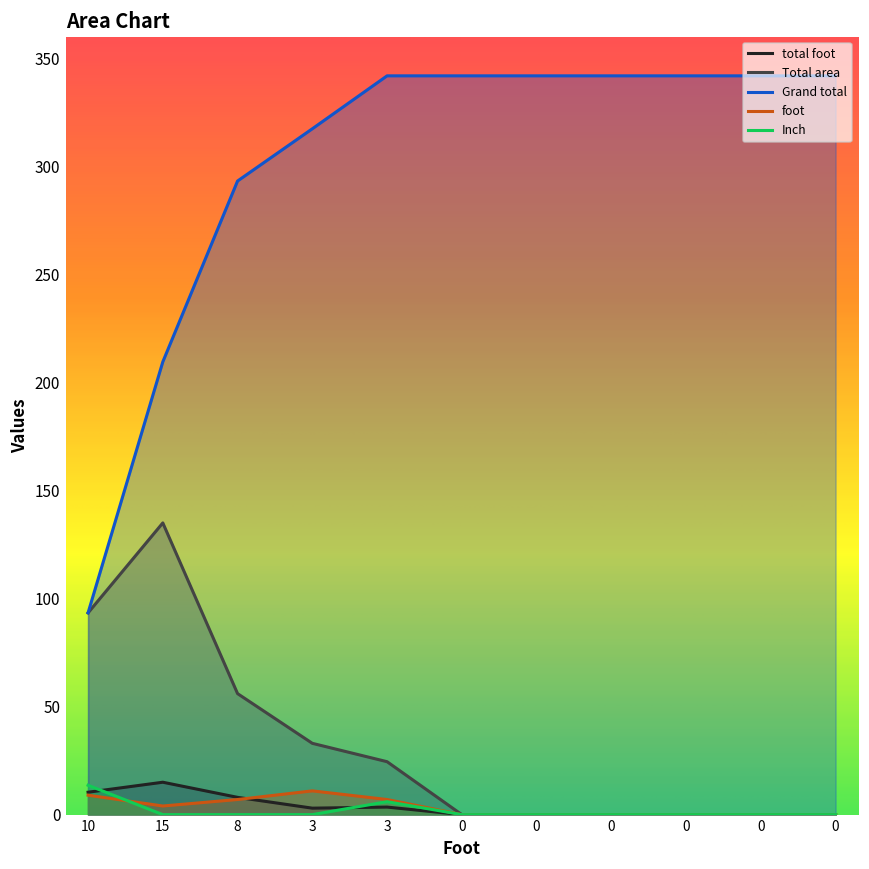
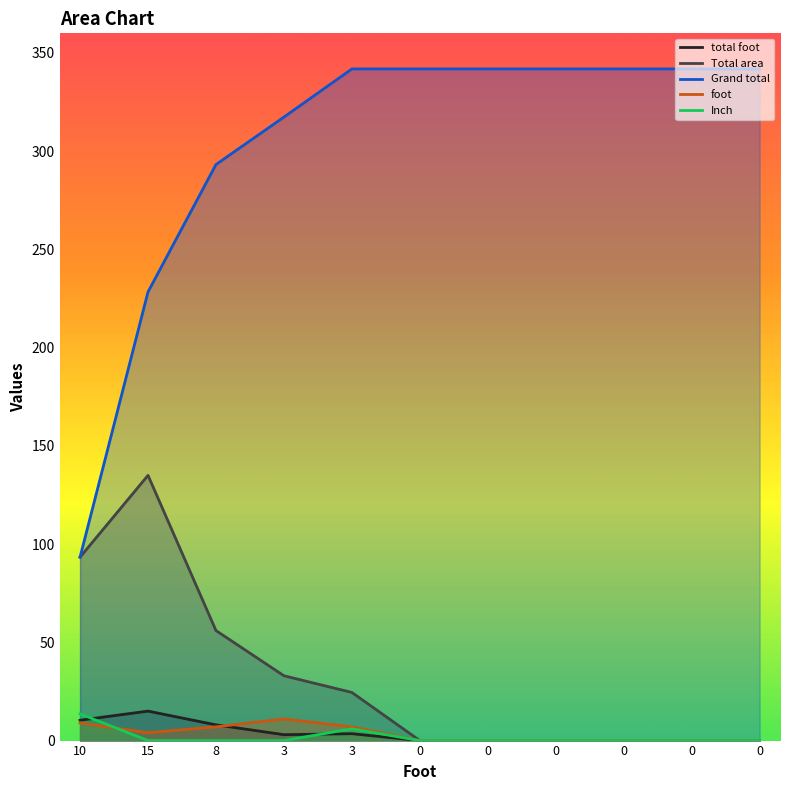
Grand total, 15: 210 -> 228
